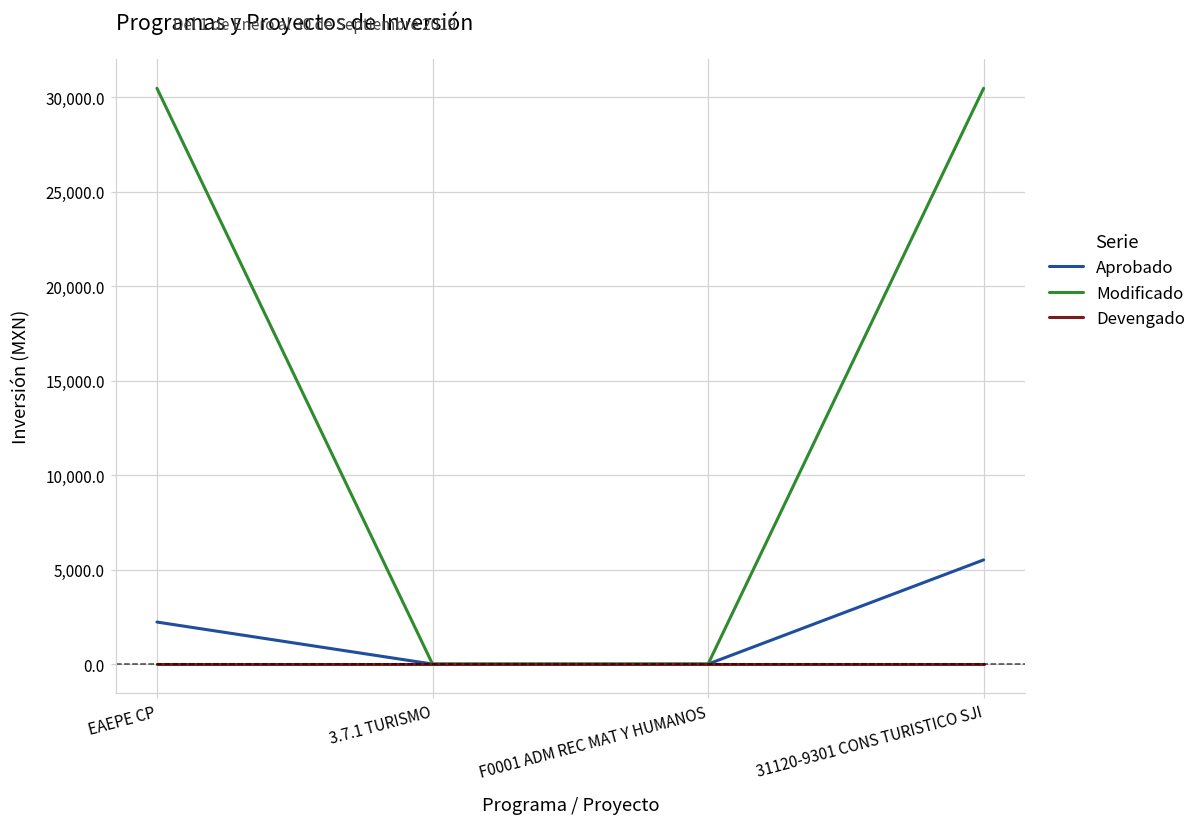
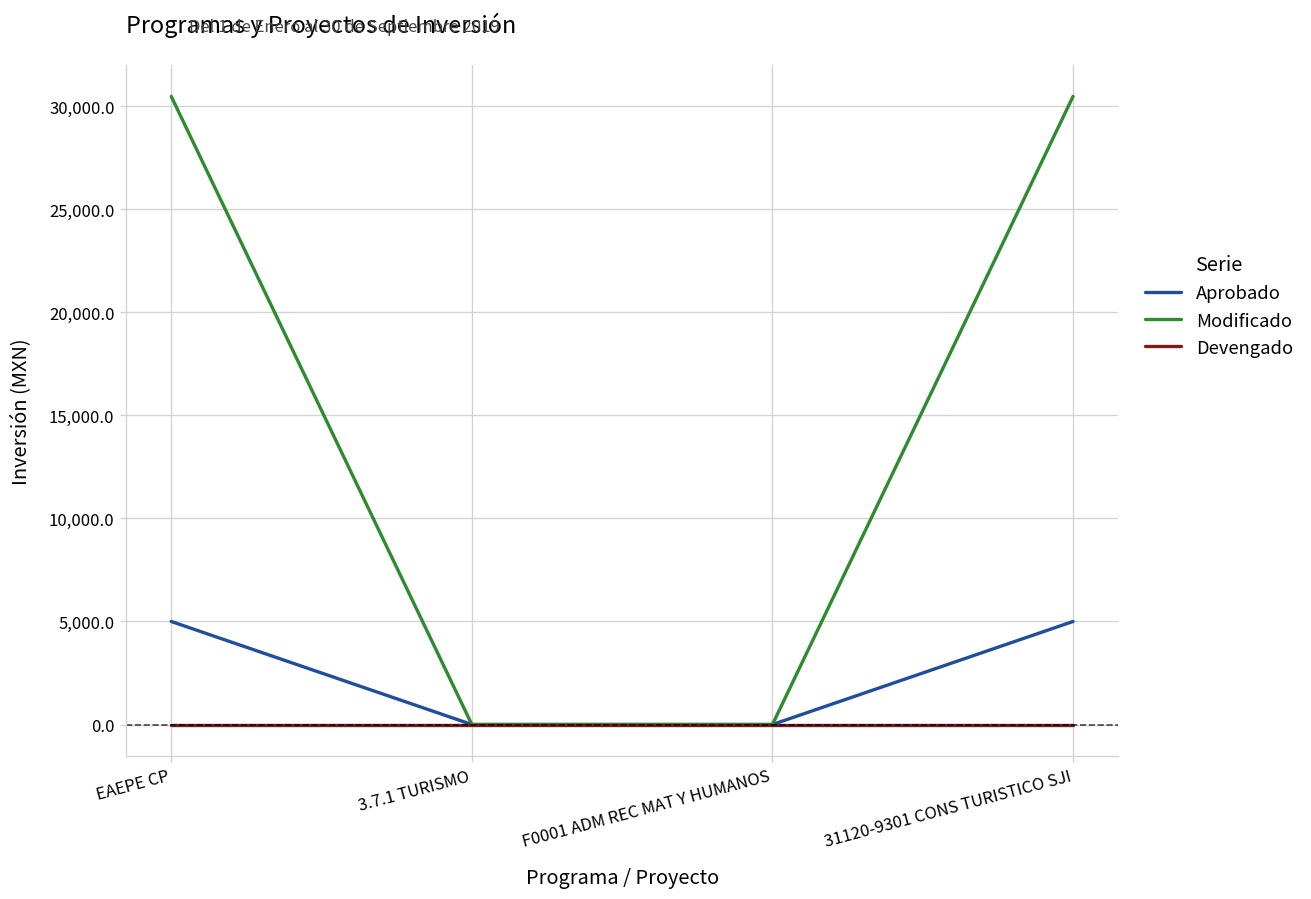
Aprobado, EAEPE CP: 2,200 -> 5,000
Aprobado, 31120-9301 CONS TURISTICO SJI: 5,500 -> 5,000
